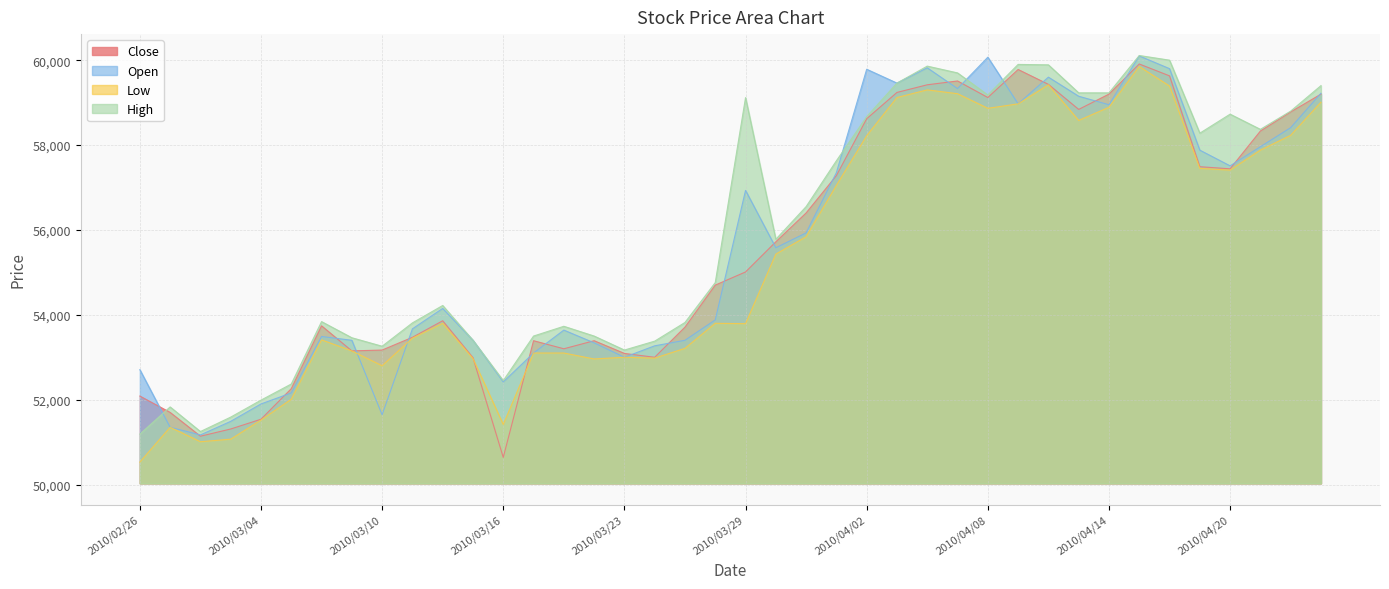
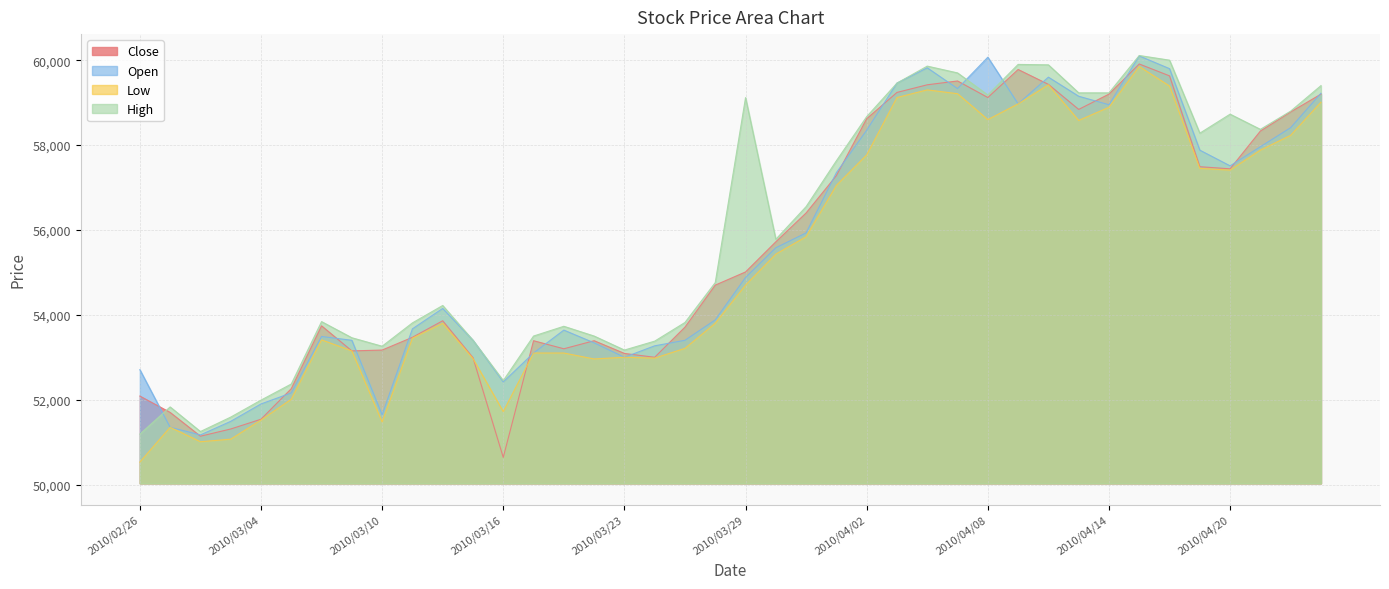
Low, 2010/03/10: 52,800 -> 51,500
Low, 2010/03/16: 51,400 -> 51,700
Open, 2010/03/29: 56,900 -> 54,900
Low, 2010/03/29: 53,800 -> 54,700
Open, 2010/04/02: 59,800 -> 58,400
Low, 2010/04/02: 58,200 -> 57,800
Low, 2010/04/08: 58,900 -> 58,600
